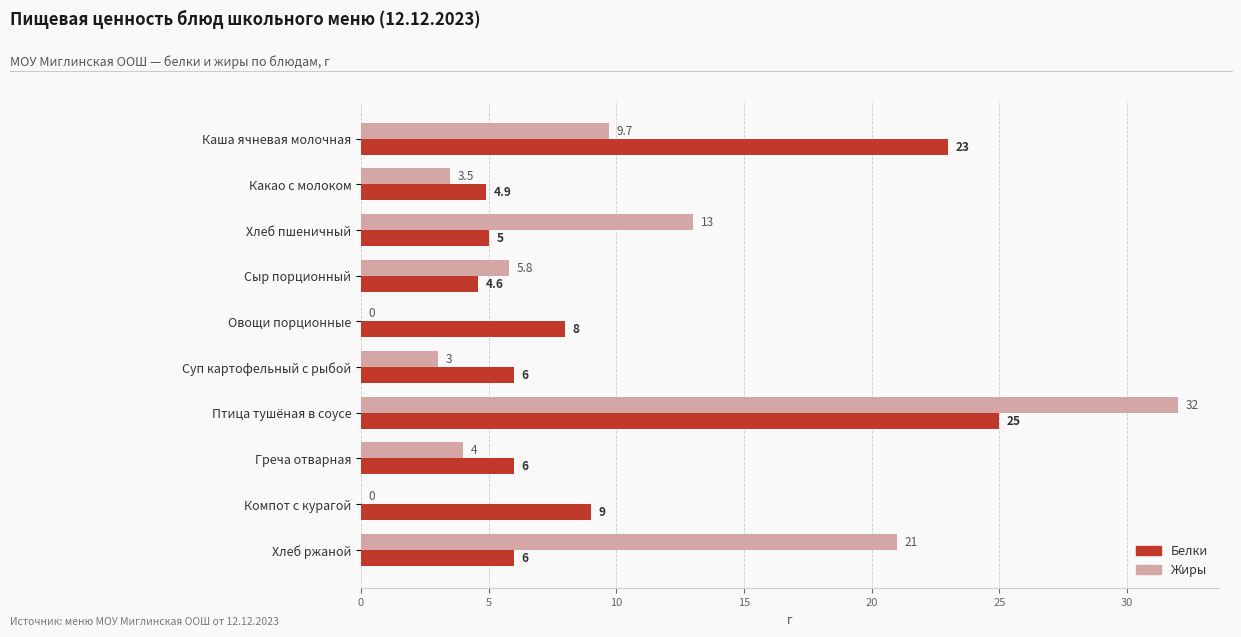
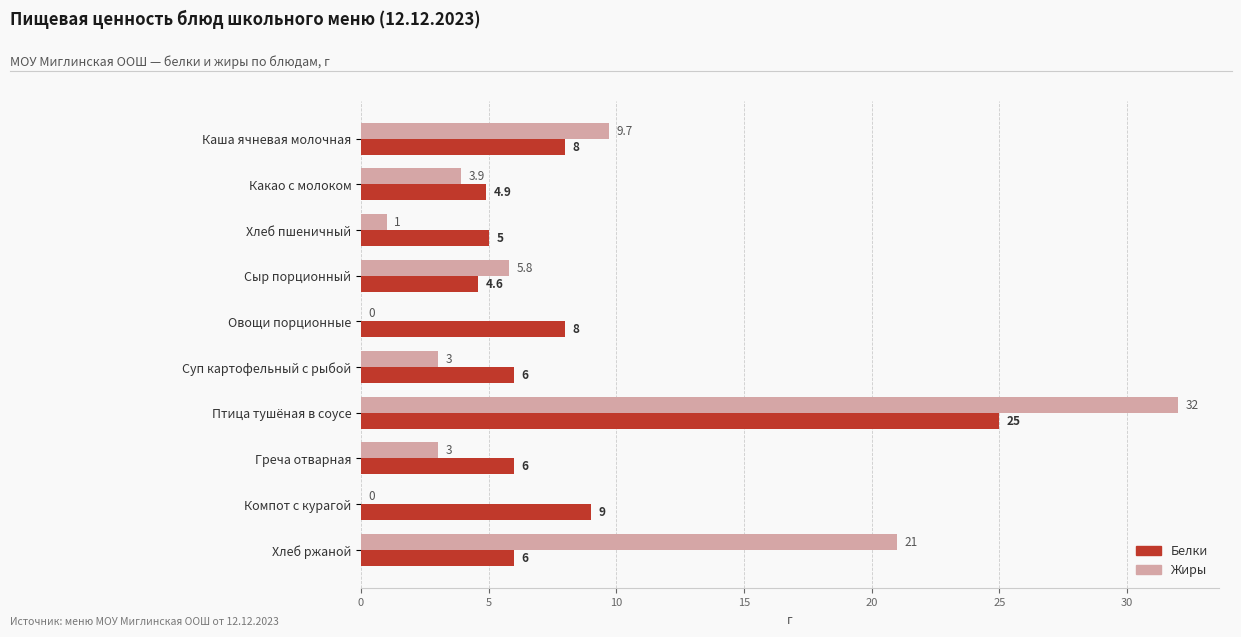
Белки, Каша ячневая молочная: 23 -> 8
Жиры, Какао с молоком: 3.5 -> 3.9
Жиры, Хлеб пшеничный: 13 -> 1
Жиры, Греча отварная: 4 -> 3
